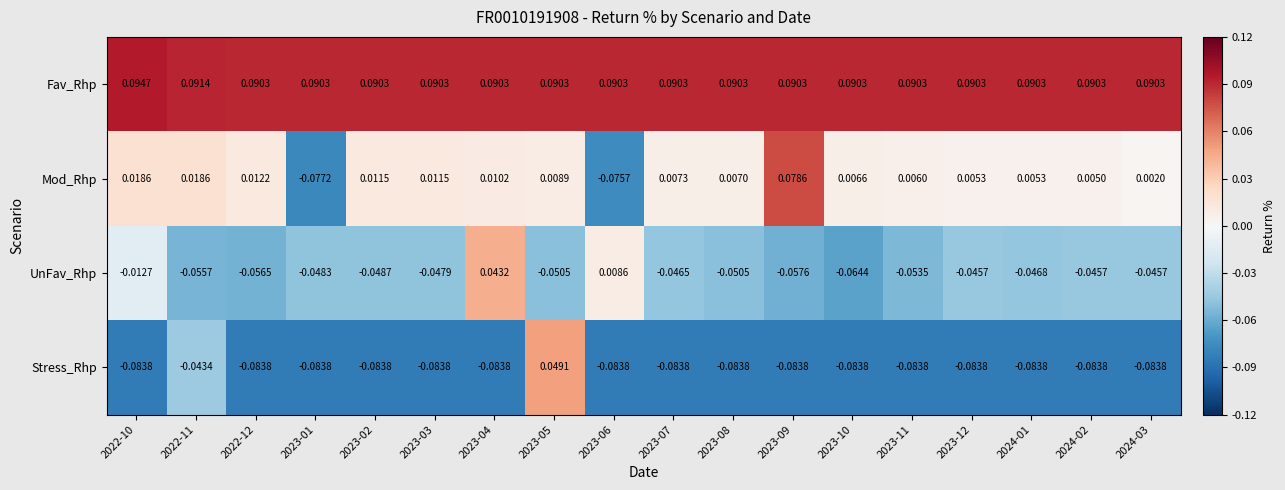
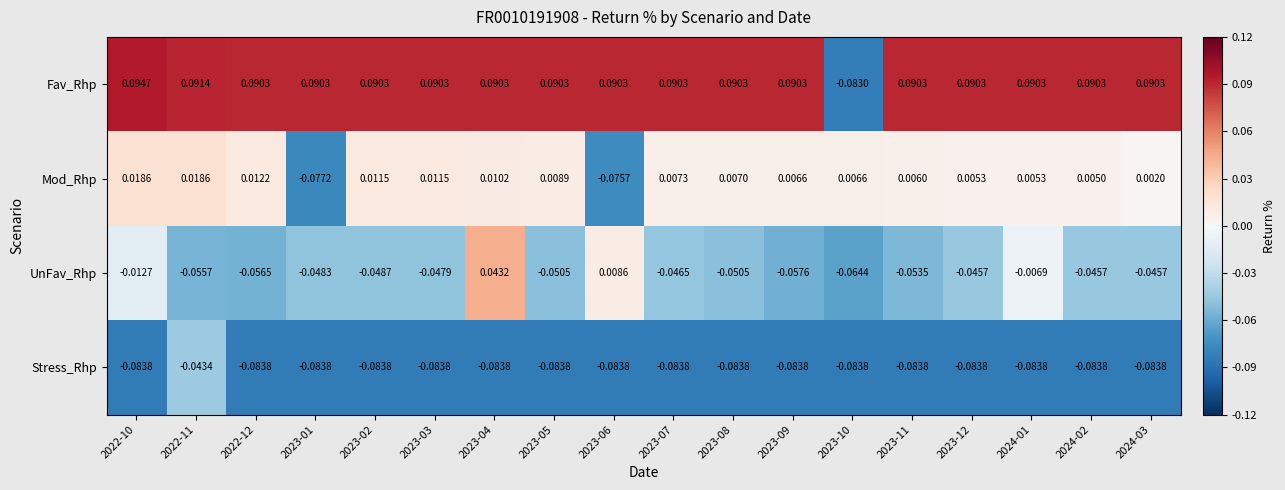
Fav_Rhp, 2023-10: 0.0903 -> -0.0830
Mod_Rhp, 2023-09: 0.0786 -> 0.0066
UnFav_Rhp, 2024-01: -0.0468 -> -0.0069
Stress_Rhp, 2023-05: 0.0491 -> -0.0838
